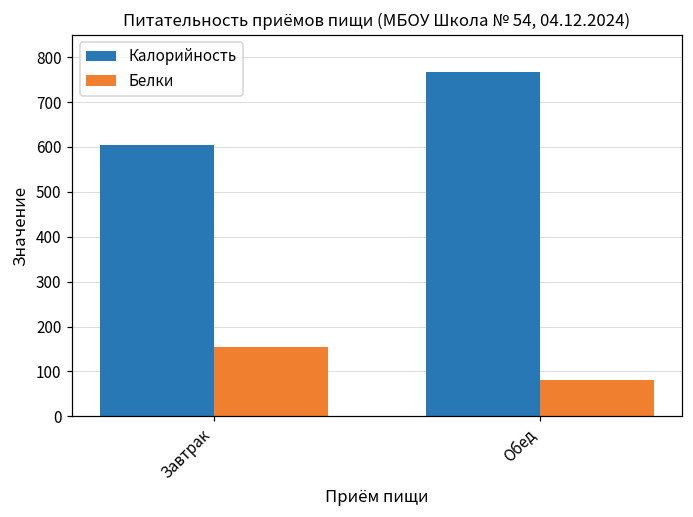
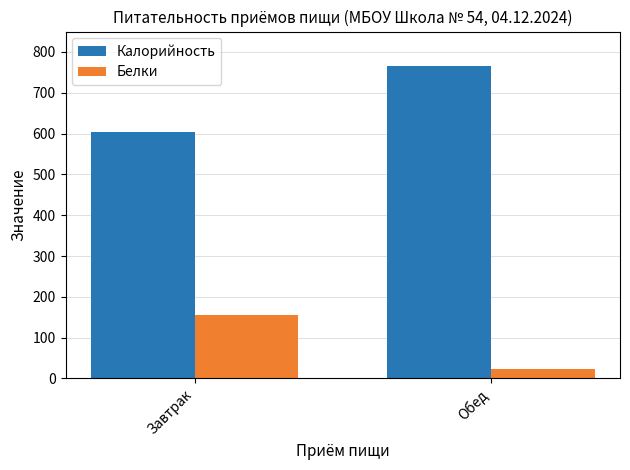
Белки, Обед: 80 -> 20
